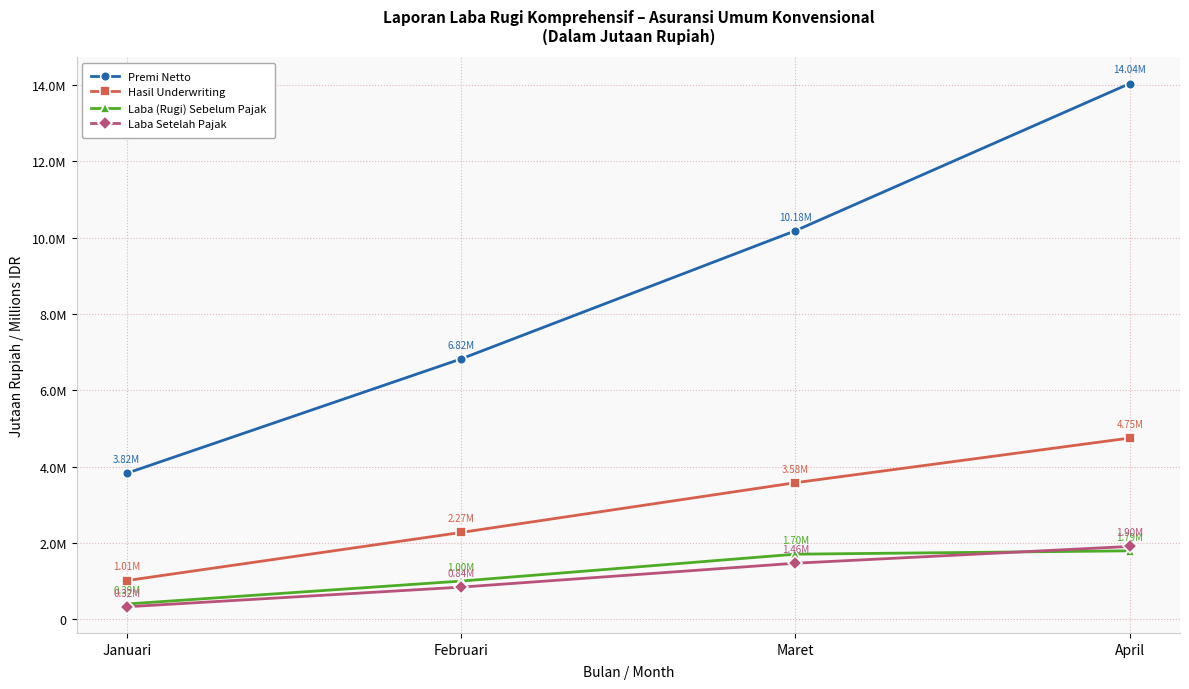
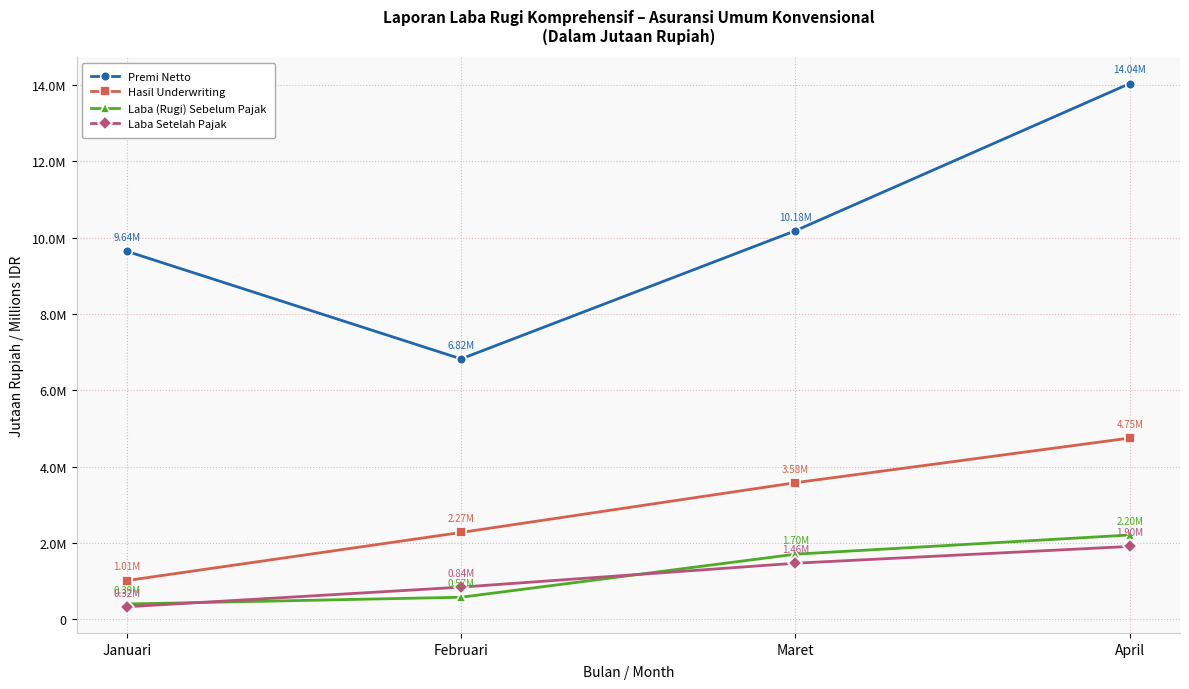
Premi Netto, Januari: 3.82M -> 9.64M
Laba (Rugi) Sebelum Pajak, Februari: 1.00M -> 0.57M
Laba (Rugi) Sebelum Pajak, April: 1.79M -> 2.20M
